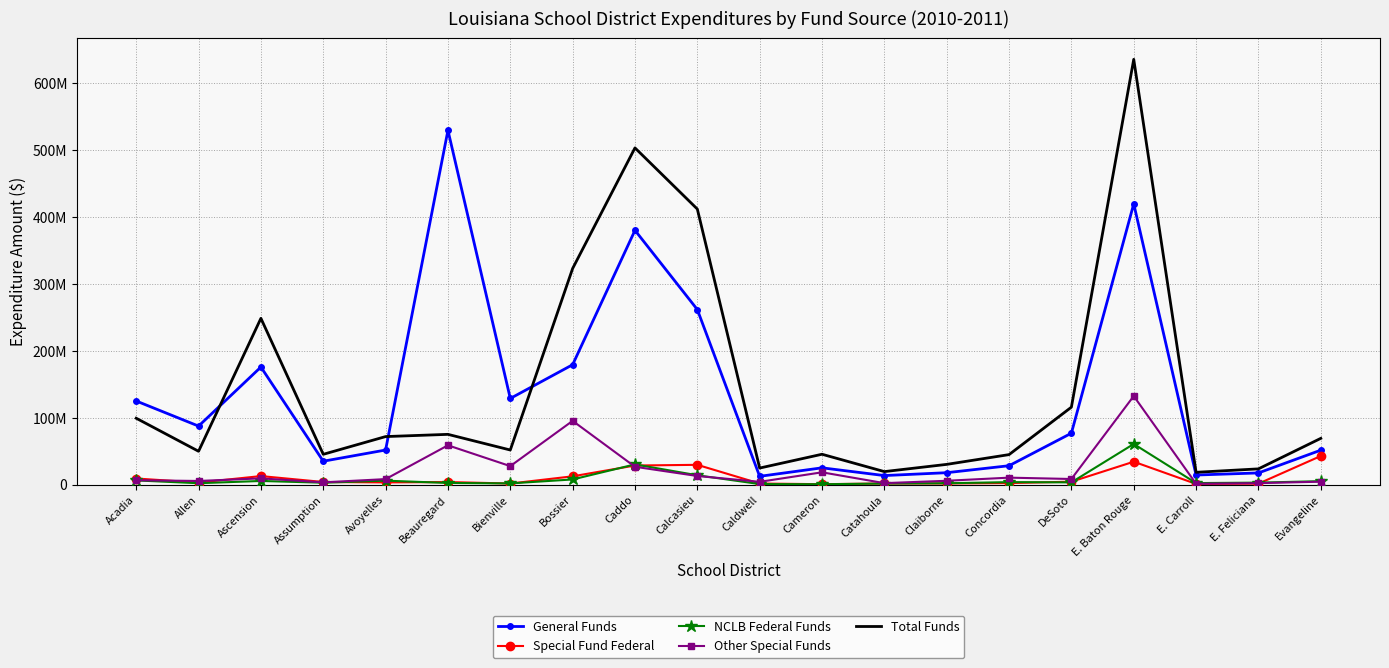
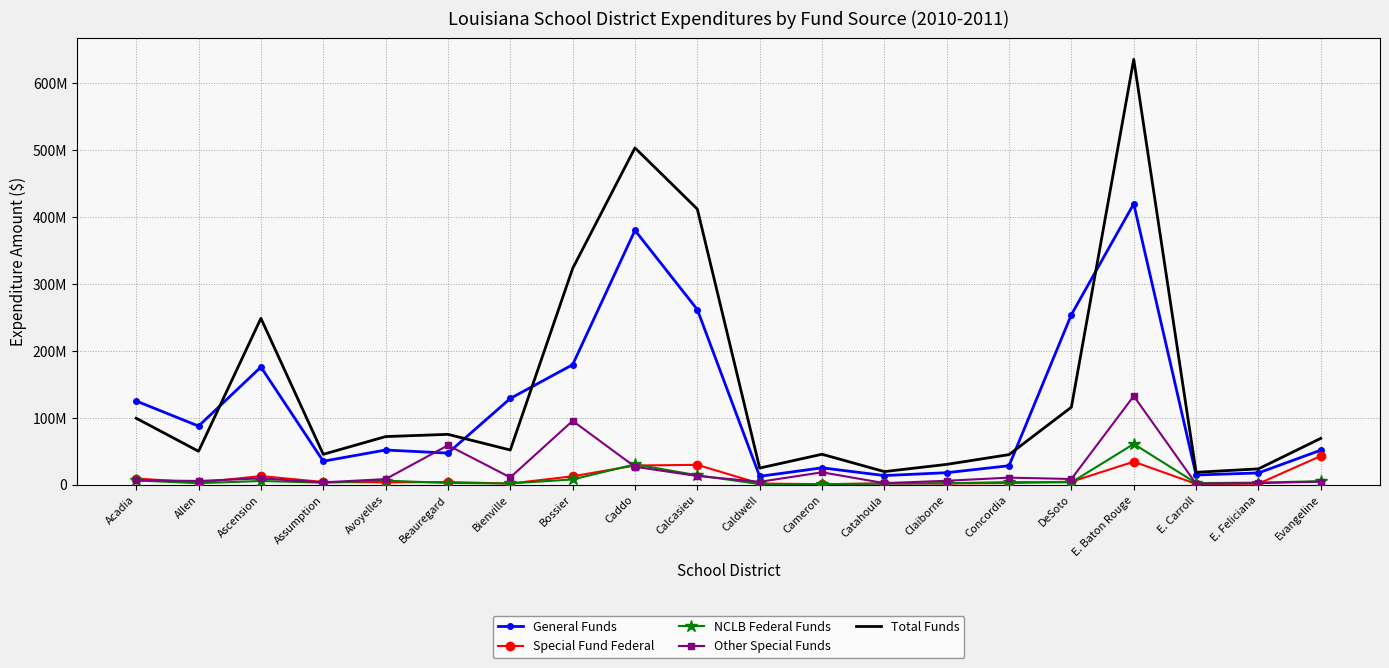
General Funds, Beauregard: 530000000 -> 50000000
Other Special Funds, Bienville: 30000000 -> 10000000
General Funds, DeSoto: 80000000 -> 250000000
